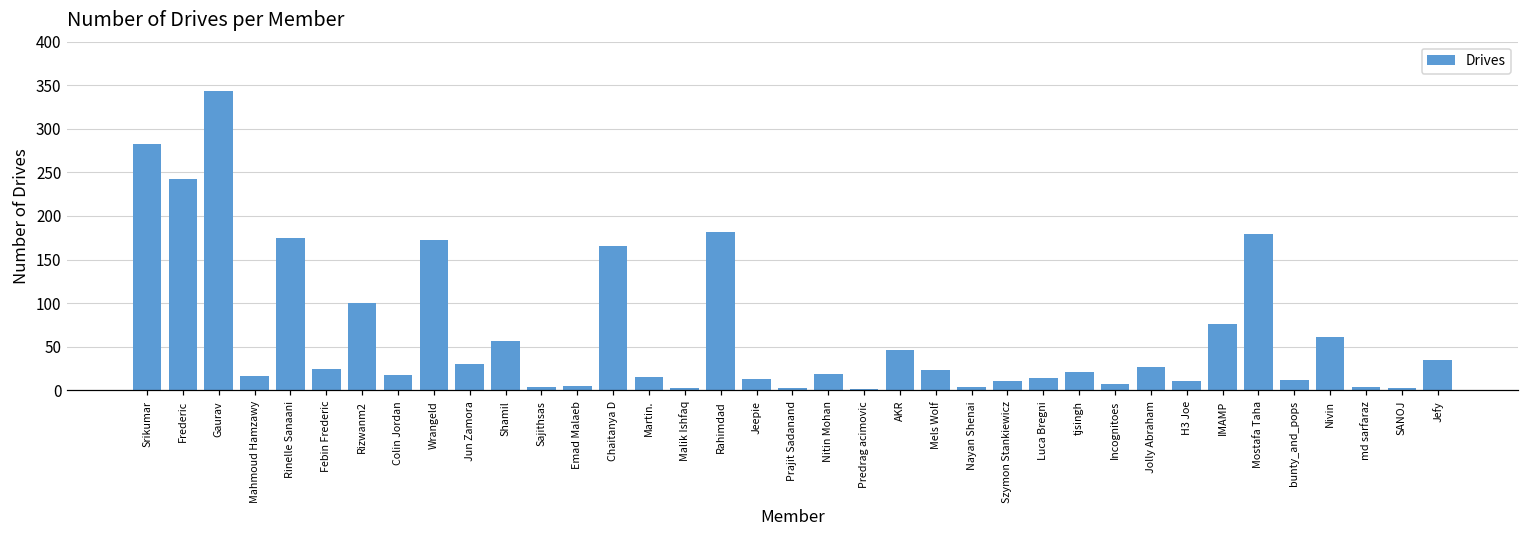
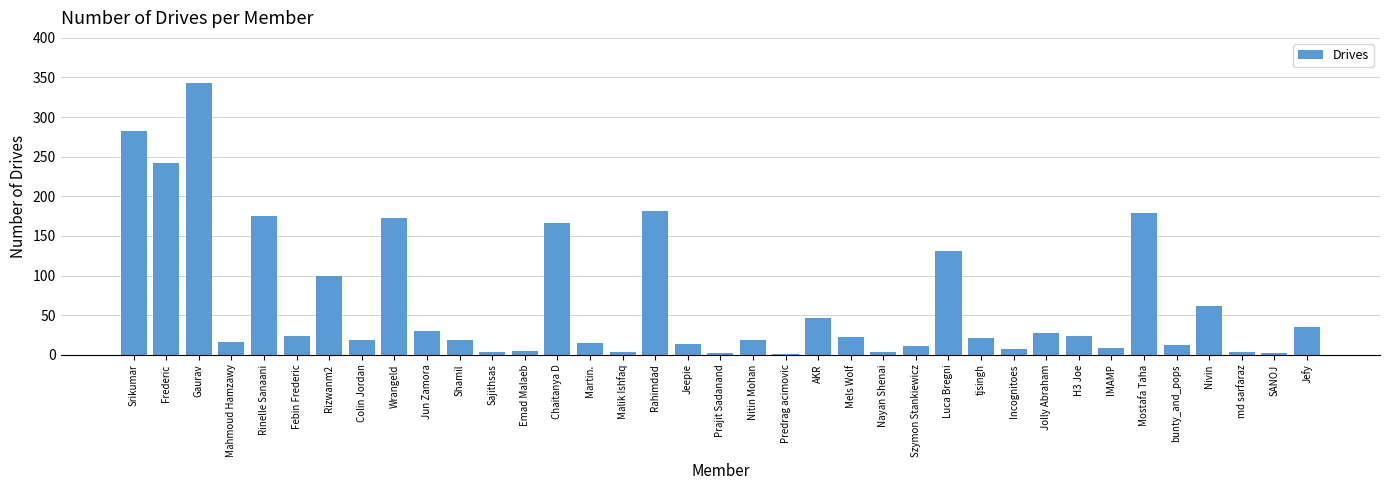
Shamil: 60 -> 20
Luca Bregni: 10 -> 130
H3 Joe: 10 -> 20
IMAMP: 80 -> 10
